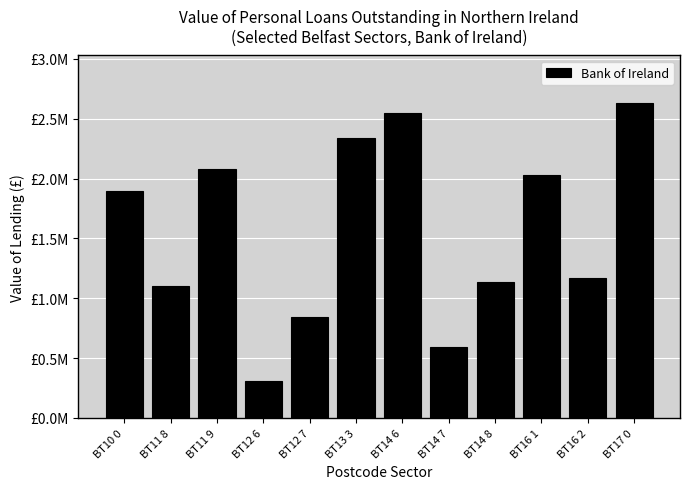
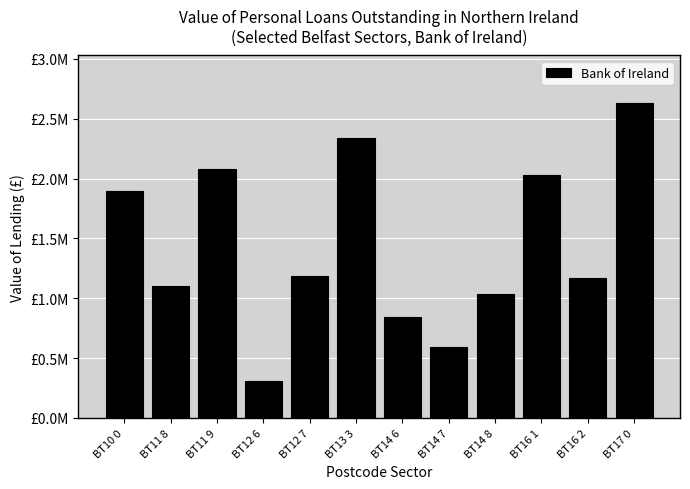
BT12 7: £850000 -> £1180000
BT14 6: £2540000 -> £850000
BT14 8: £1140000 -> £1040000
